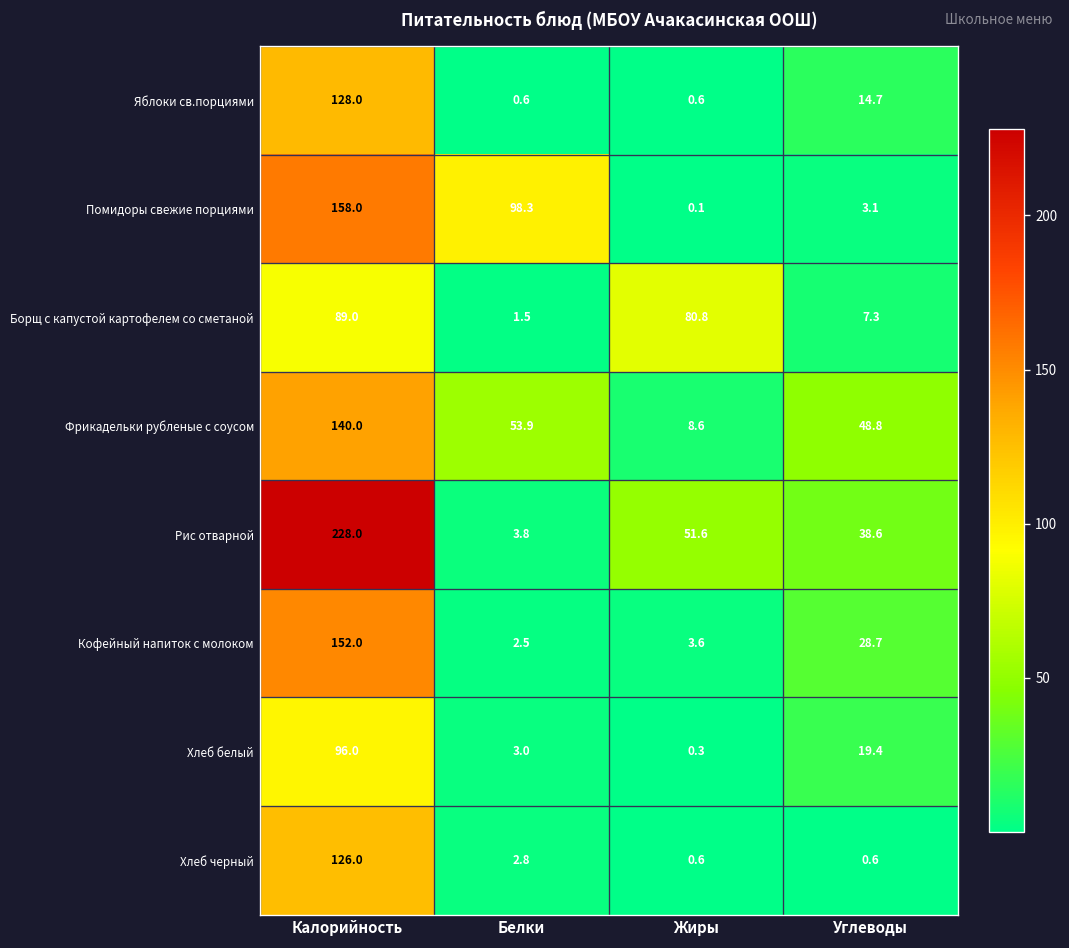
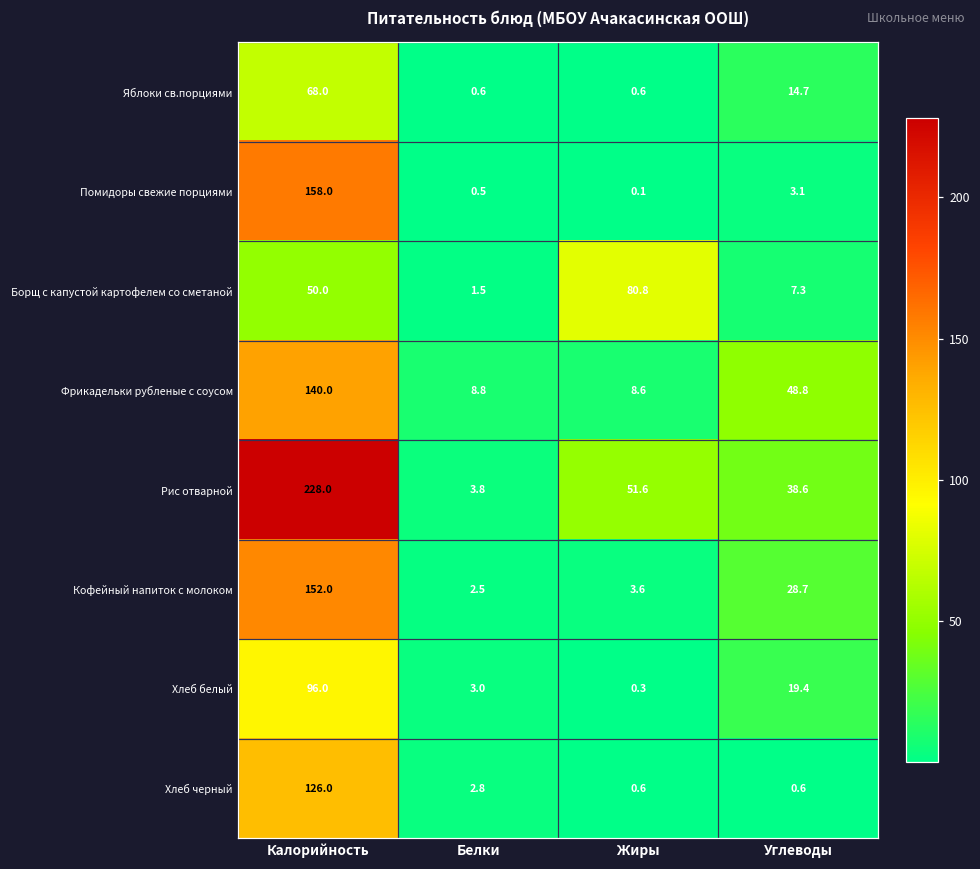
Яблоки св.порциями, Калорийность: 128.0 -> 68.0
Помидоры свежие порциями, Белки: 98.3 -> 0.5
Борщ с капустой картофелем со сметаной, Калорийность: 89.0 -> 50.0
Фрикадельки рубленые с соусом, Белки: 53.9 -> 8.8
